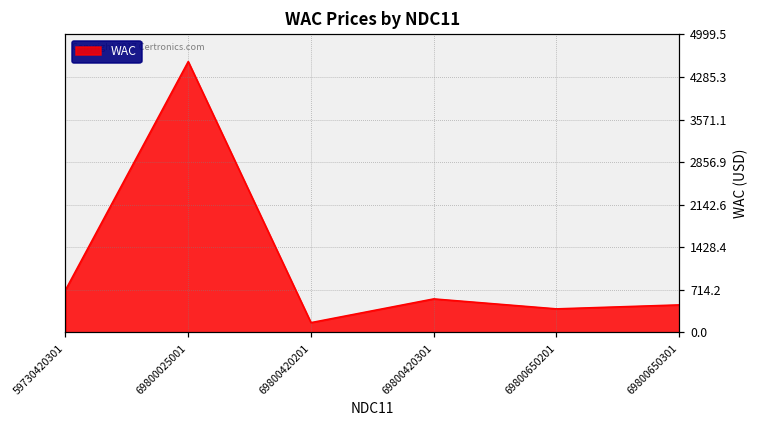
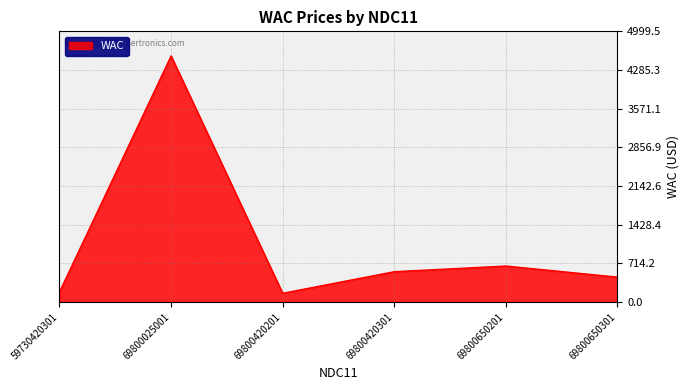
59730420301: 700 -> 200
69800650201: 400 -> 700
